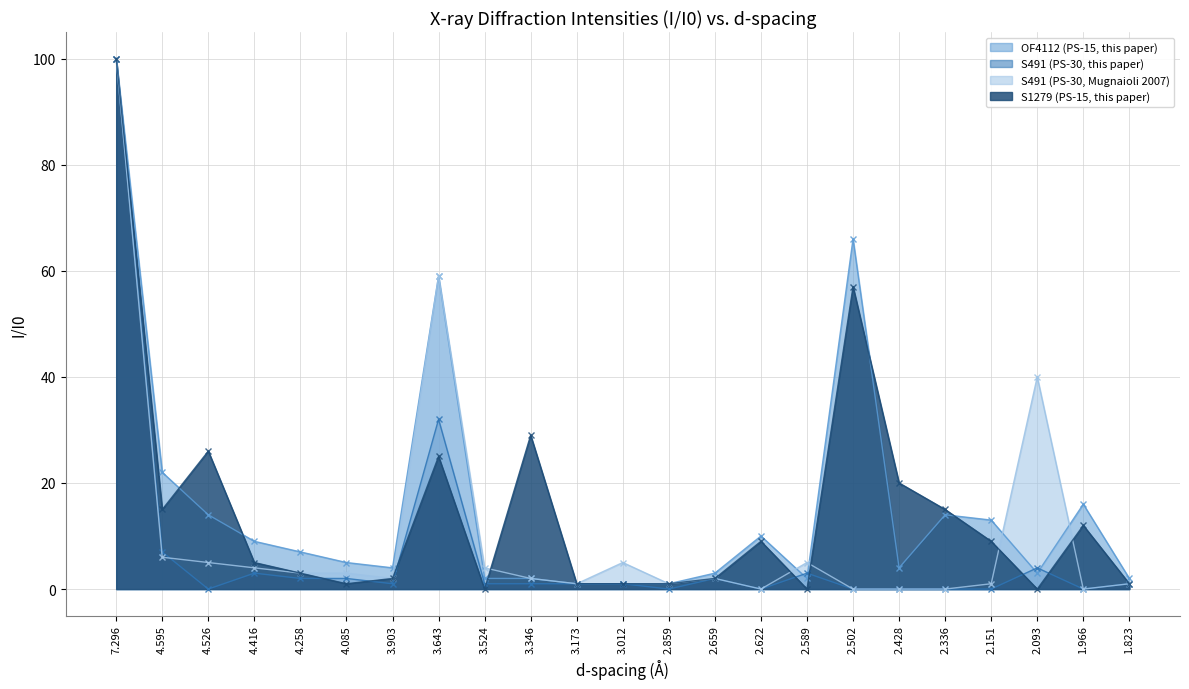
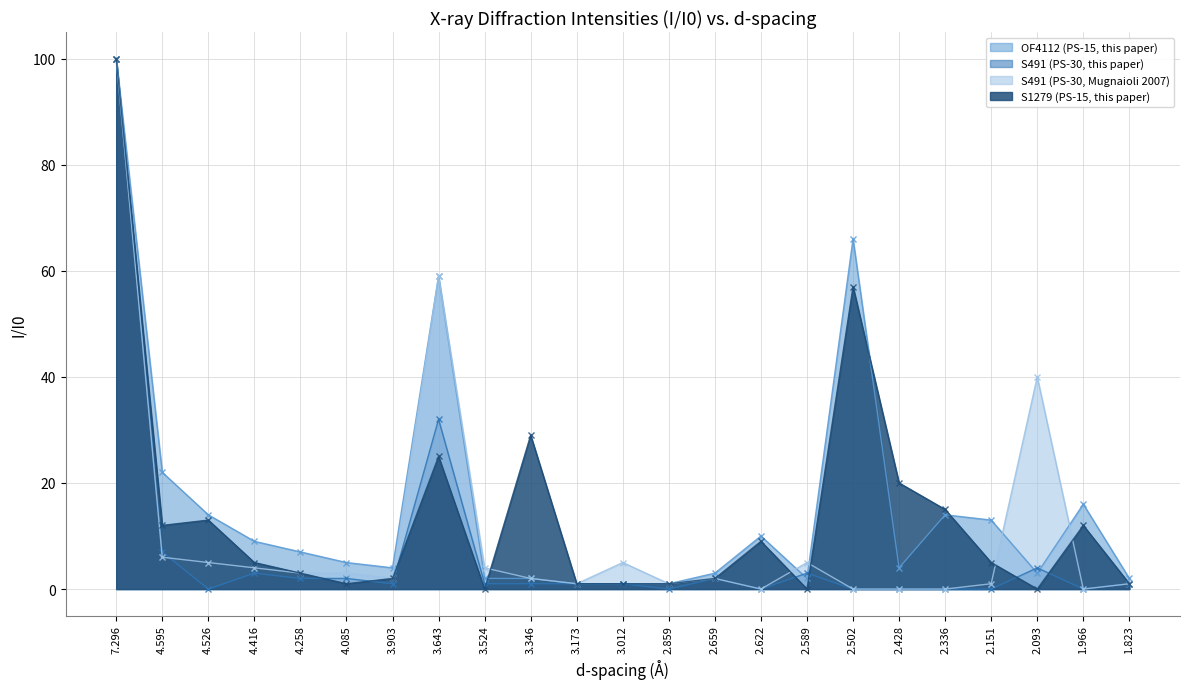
S1279 (PS-15, this paper), 4.595: 15 -> 12
S1279 (PS-15, this paper), 4.526: 26 -> 13
S1279 (PS-15, this paper), 2.151: 9 -> 5
